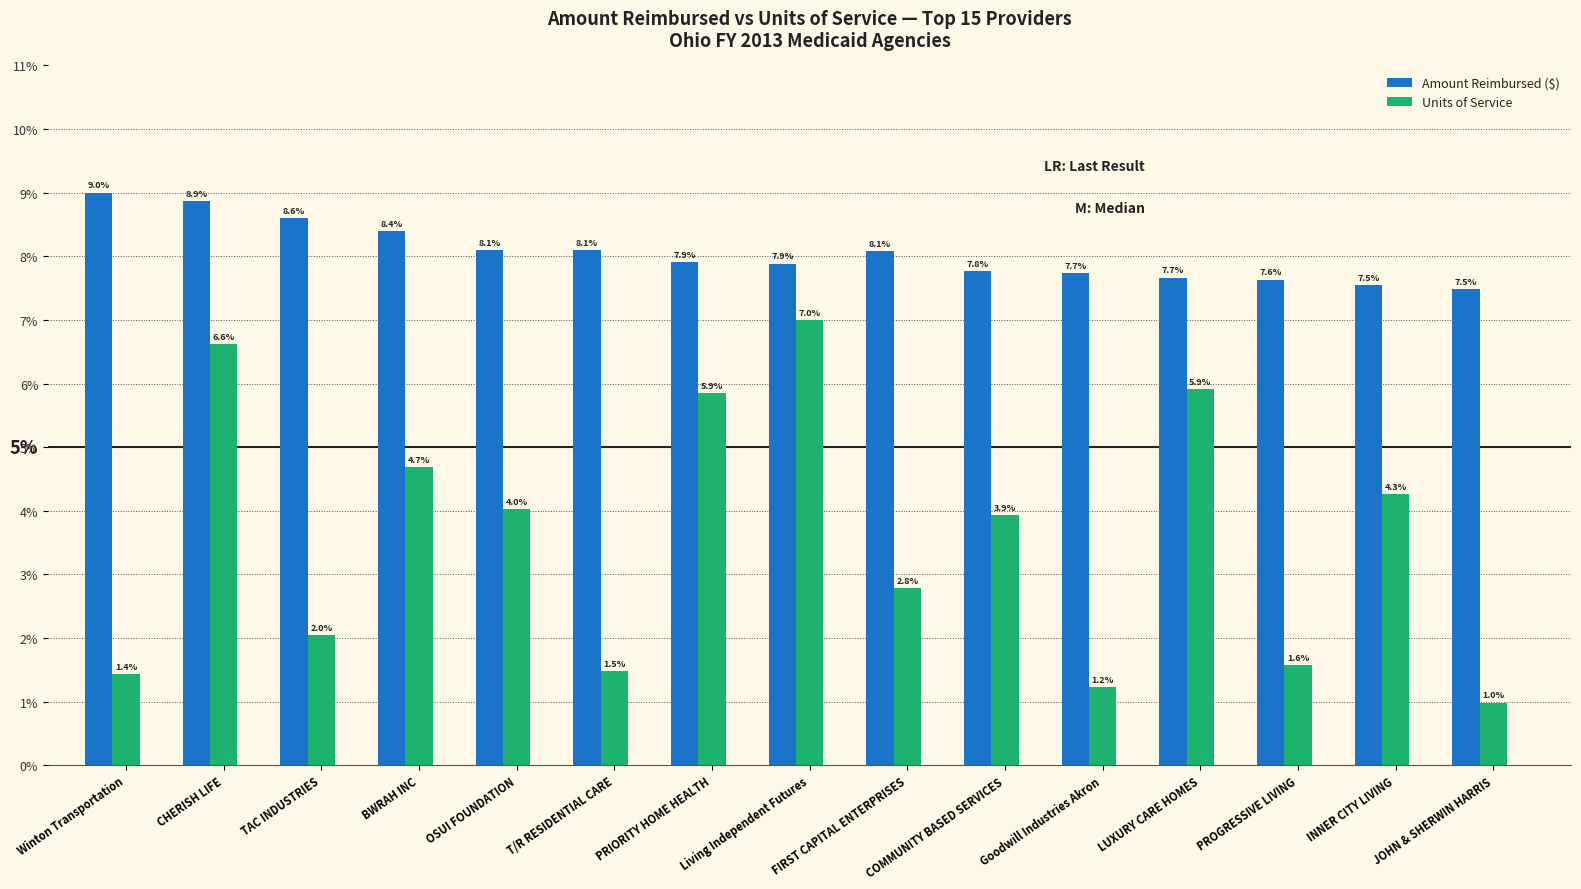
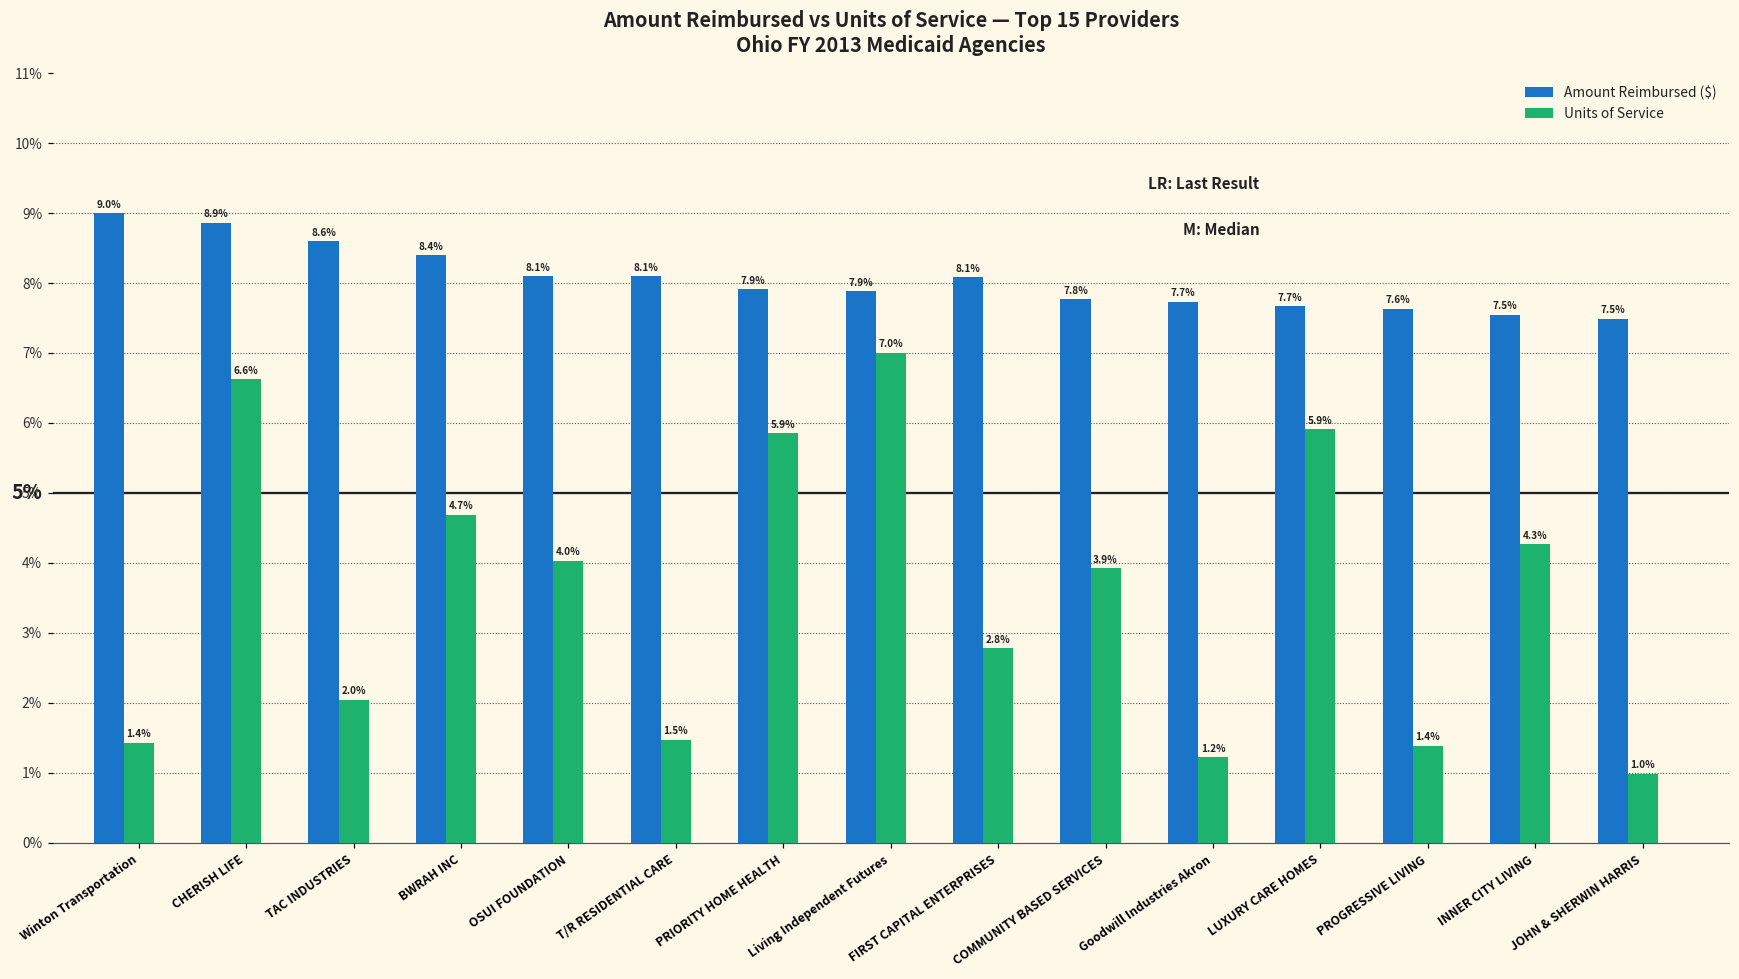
Units of Service, PROGRESSIVE LIVING: 1.6% -> 1.4%
